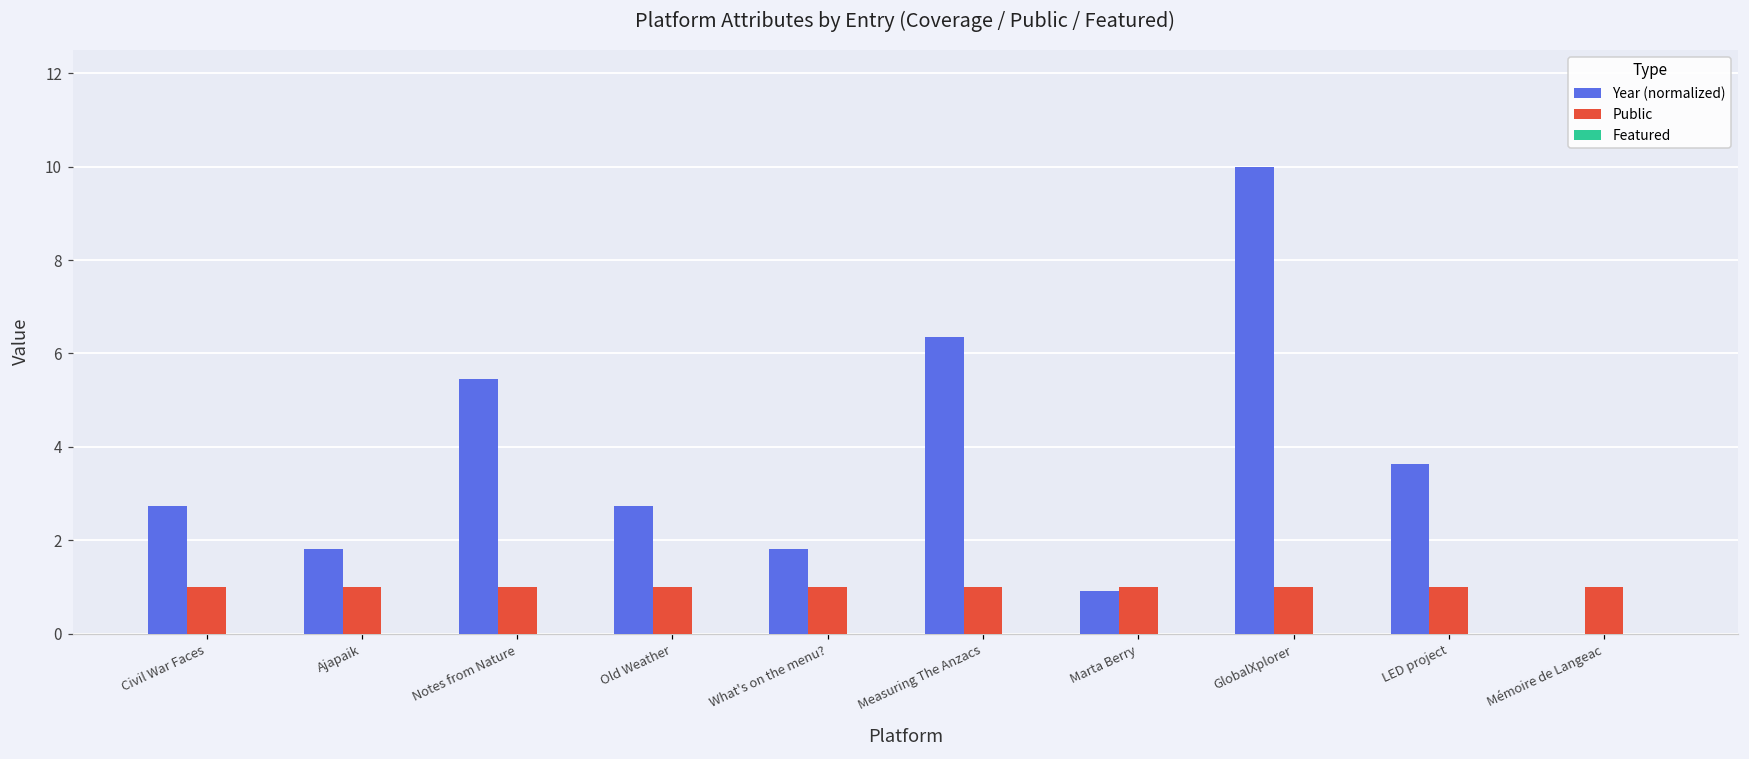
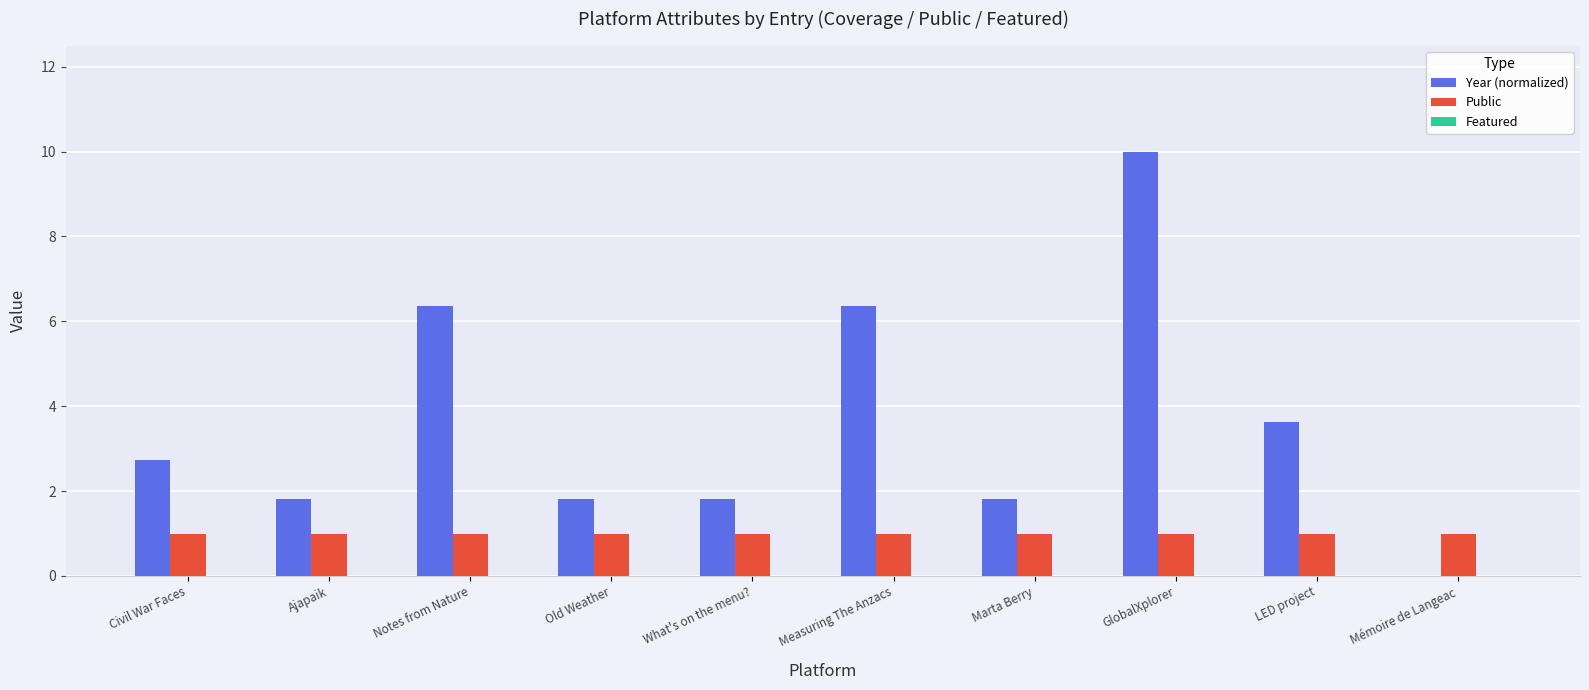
Year (normalized), Notes from Nature: 5.5 -> 6.4
Year (normalized), Old Weather: 2.7 -> 1.8
Year (normalized), Marta Berry: 0.9 -> 1.8
